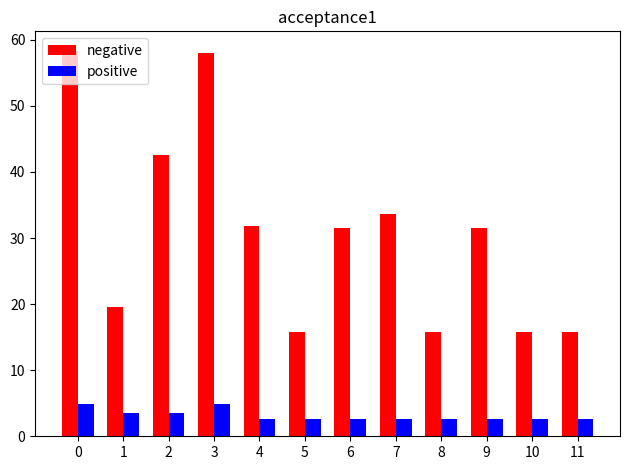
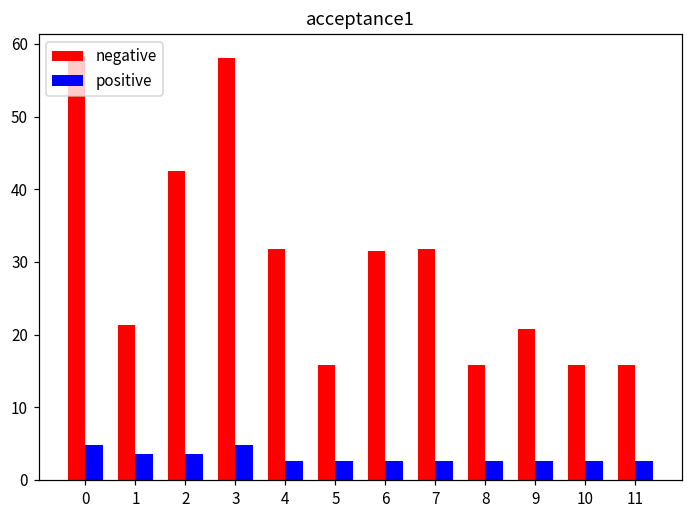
negative, 1: 19 -> 21
negative, 7: 34 -> 32
negative, 9: 32 -> 21
